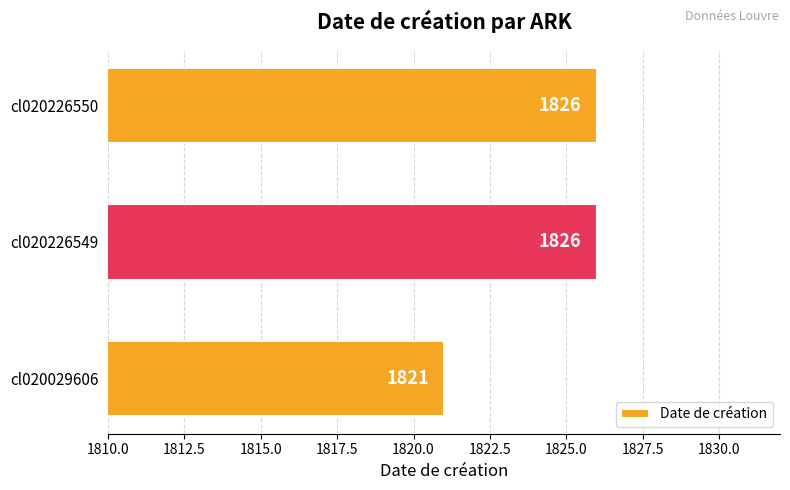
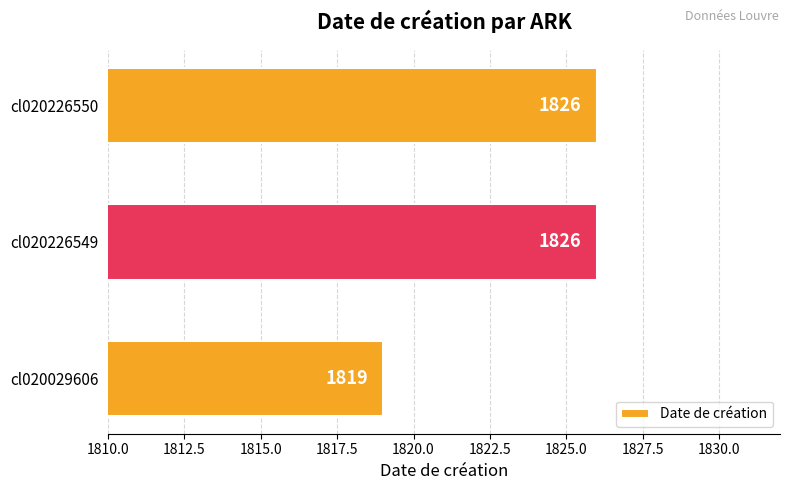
cl020029606: 1821 -> 1819
